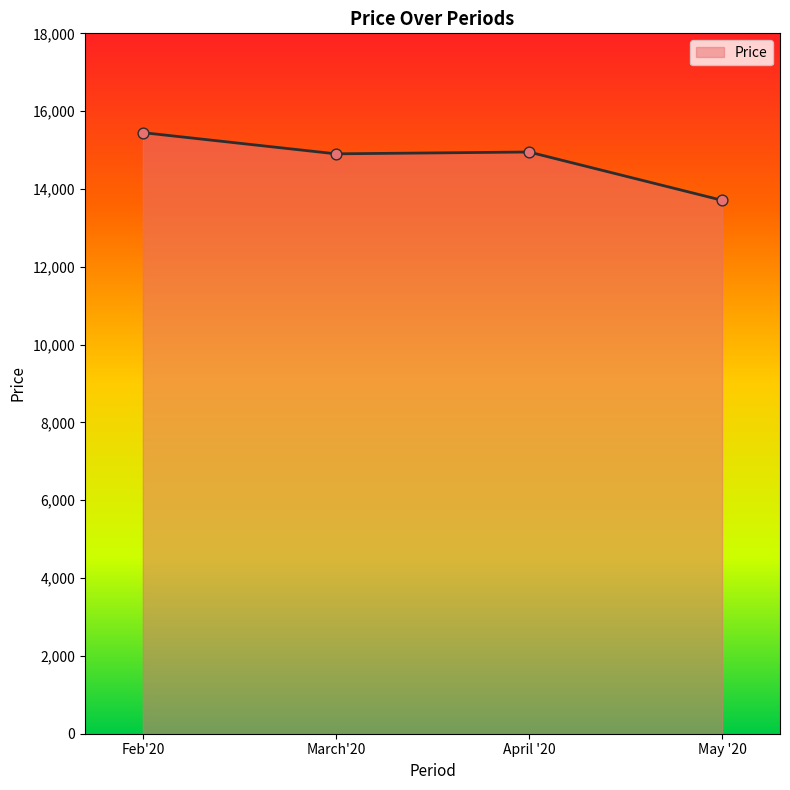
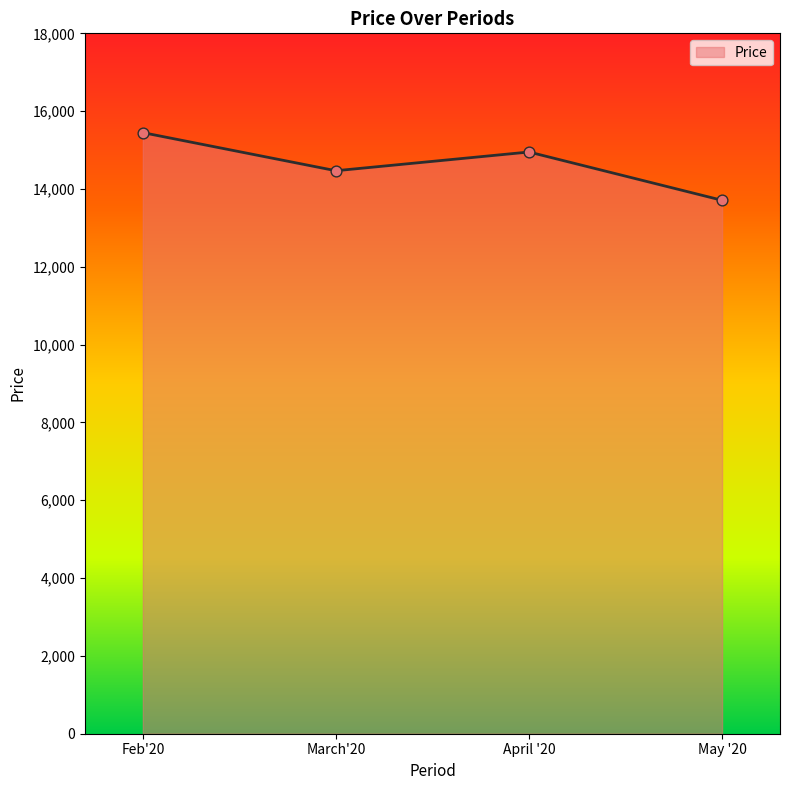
March'20: 14,900 -> 14,500
